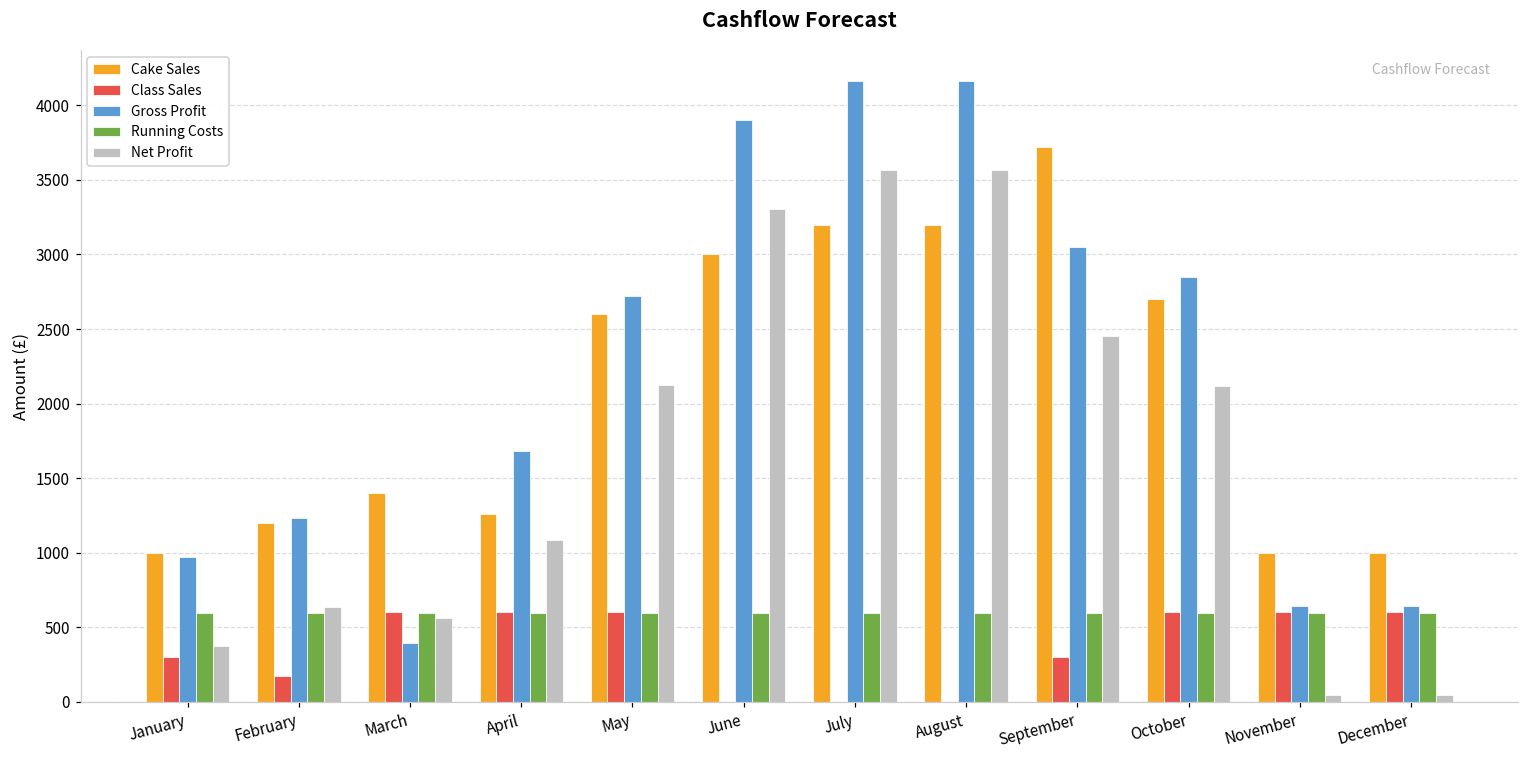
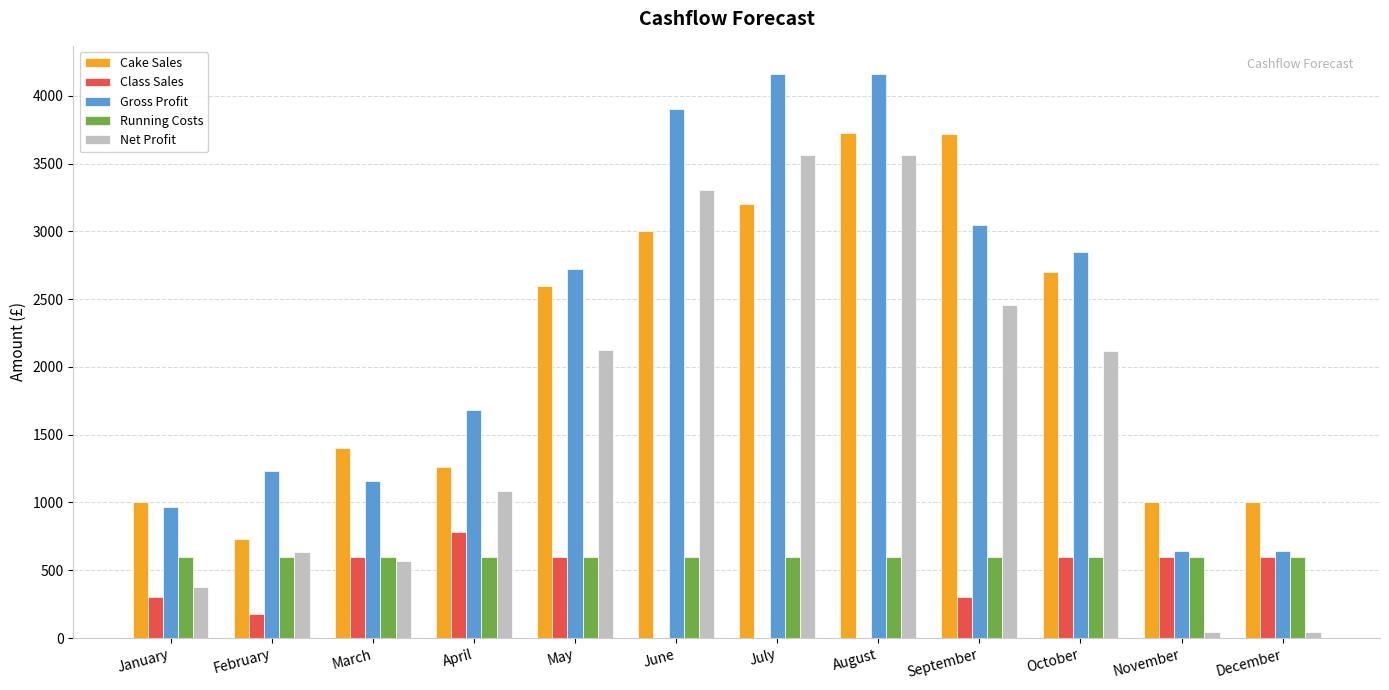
Cake Sales, February: 1200 -> 730
Gross Profit, March: 390 -> 1160
Class Sales, April: 600 -> 780
Cake Sales, August: 3200 -> 3720
